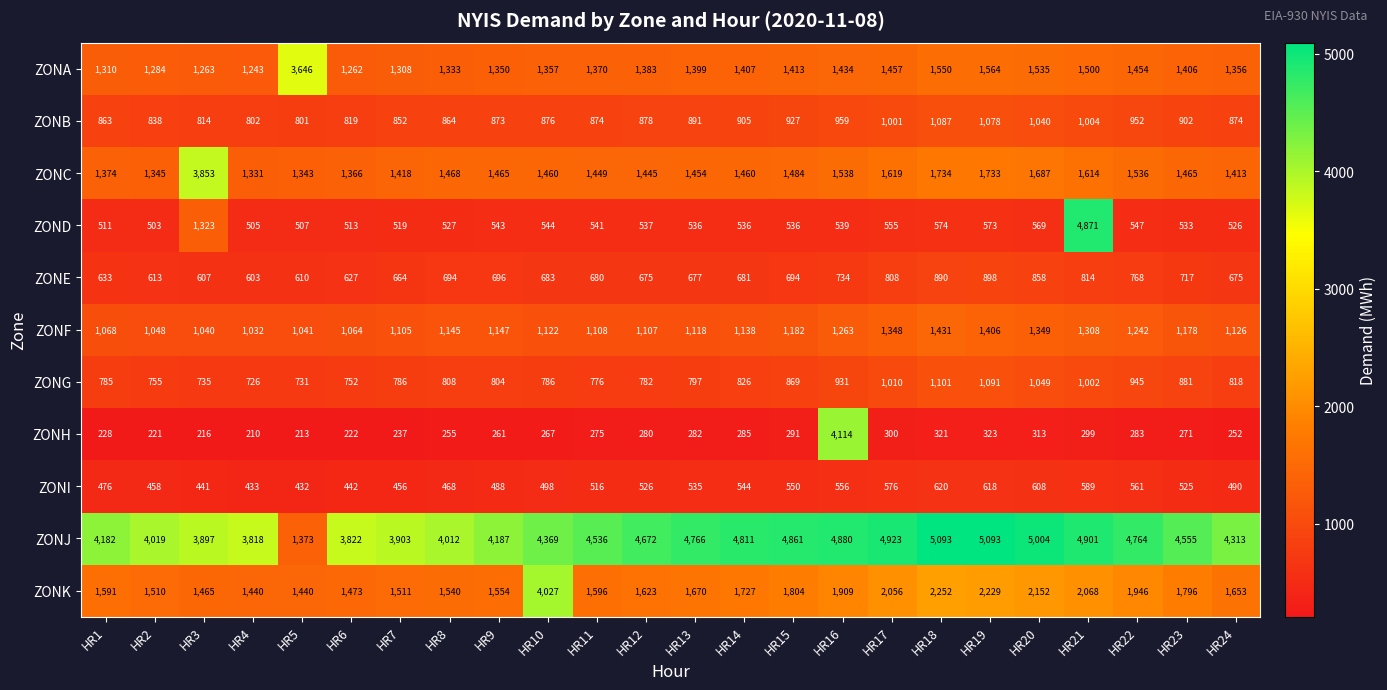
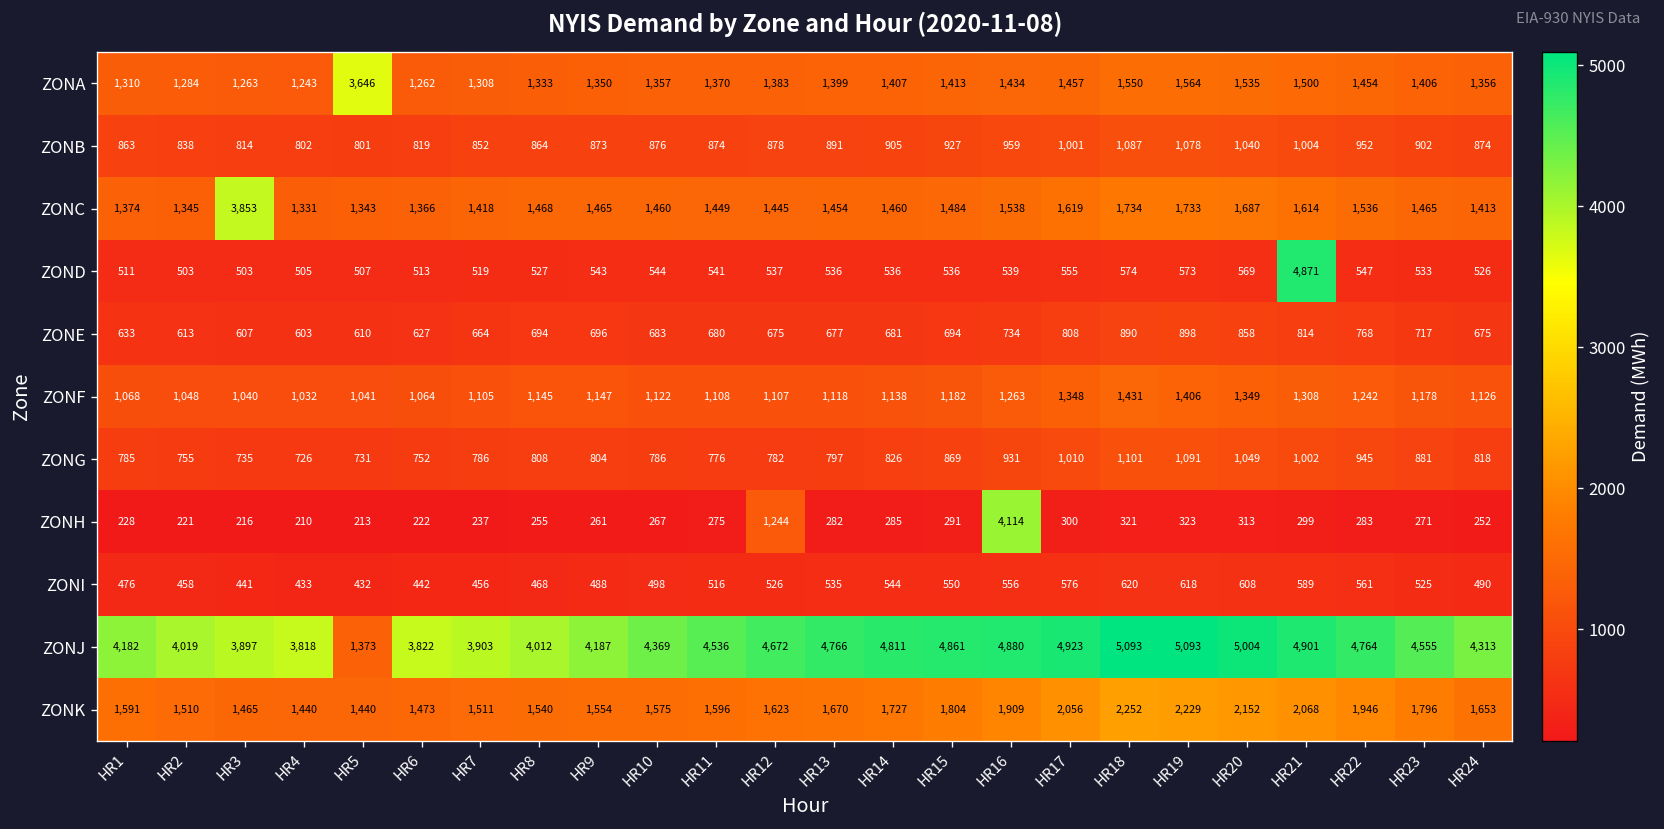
ZOND, HR3: 1,323 -> 503
ZONH, HR12: 280 -> 1,244
ZONK, HR10: 4,027 -> 1,575
